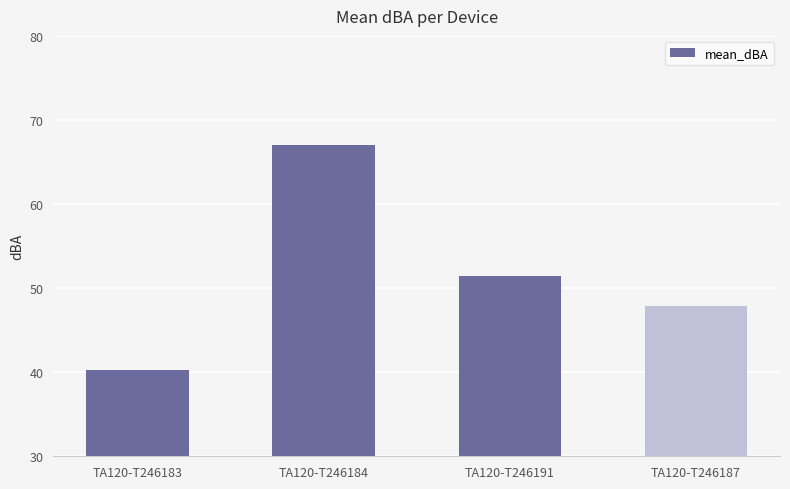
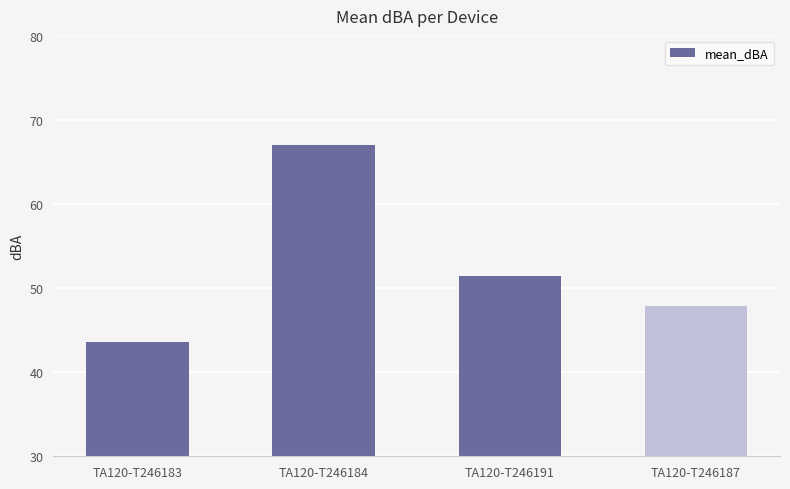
TA120-T246183: 40 -> 44
